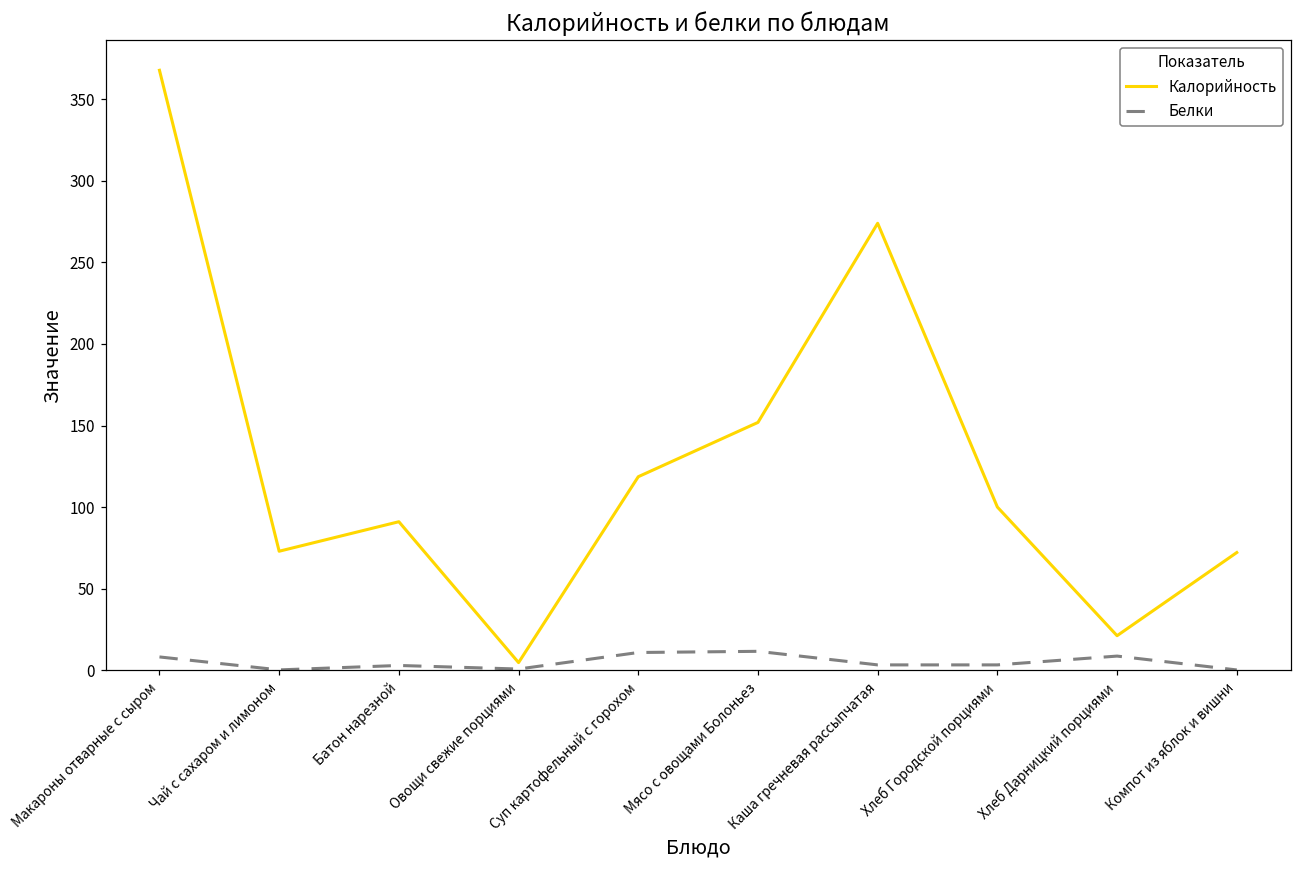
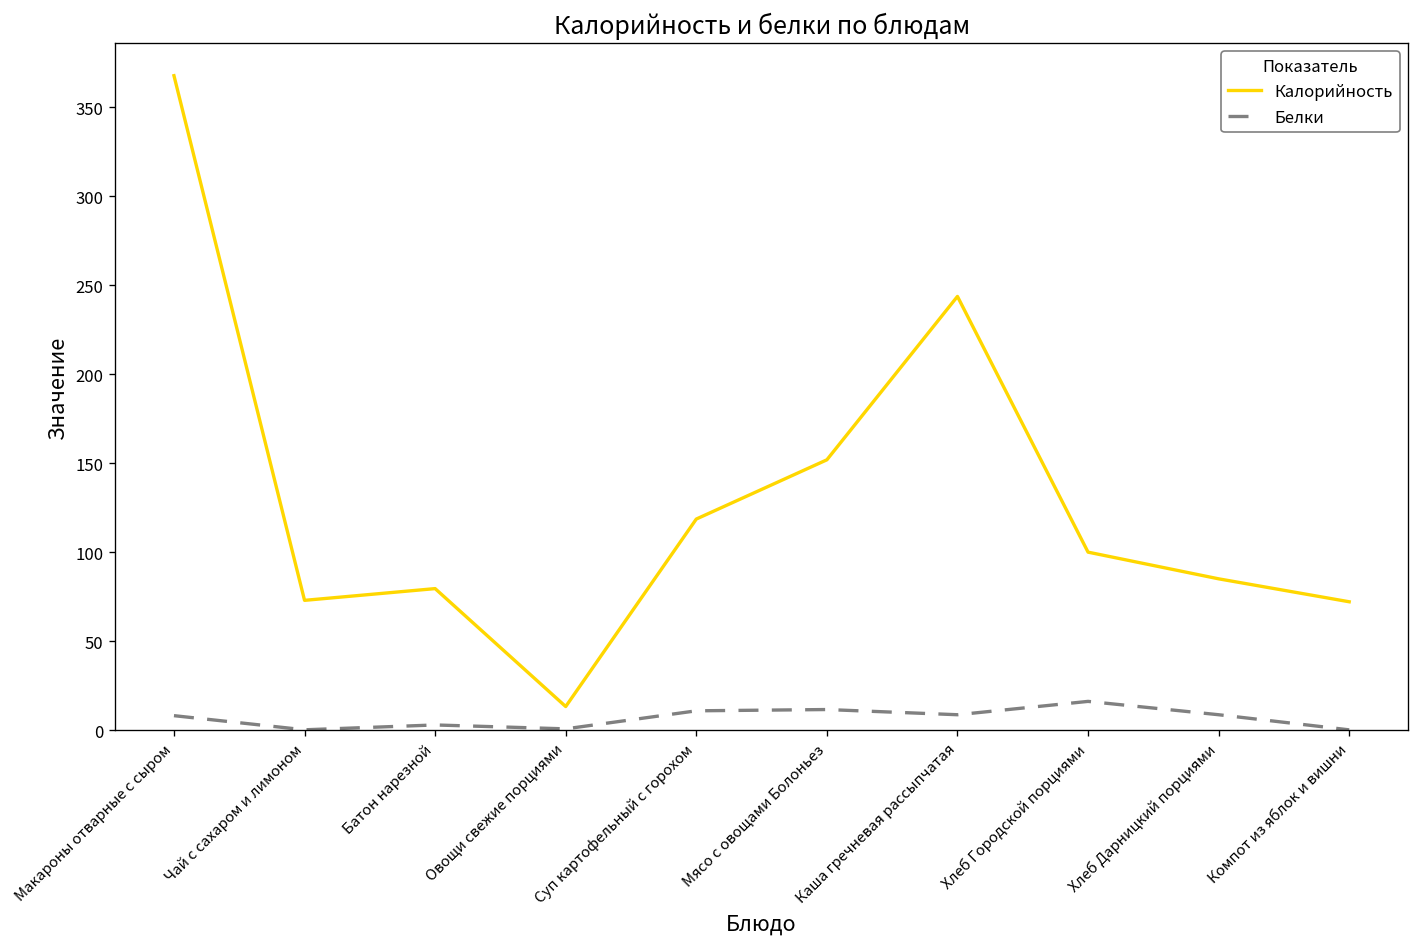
Калорийность, Батон нарезной: 91 -> 80
Калорийность, Овощи свежие порциями: 5 -> 13
Калорийность, Каша гречневая рассыпчатая: 274 -> 244
Белки, Каша гречневая рассыпчатая: 3 -> 9
Белки, Хлеб Городской порциями: 3 -> 16
Калорийность, Хлеб Дарницкий порциями: 21 -> 85
